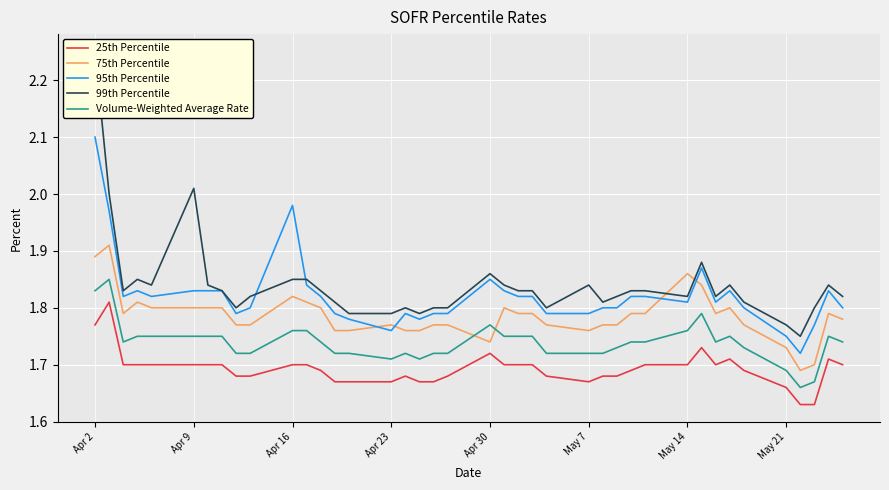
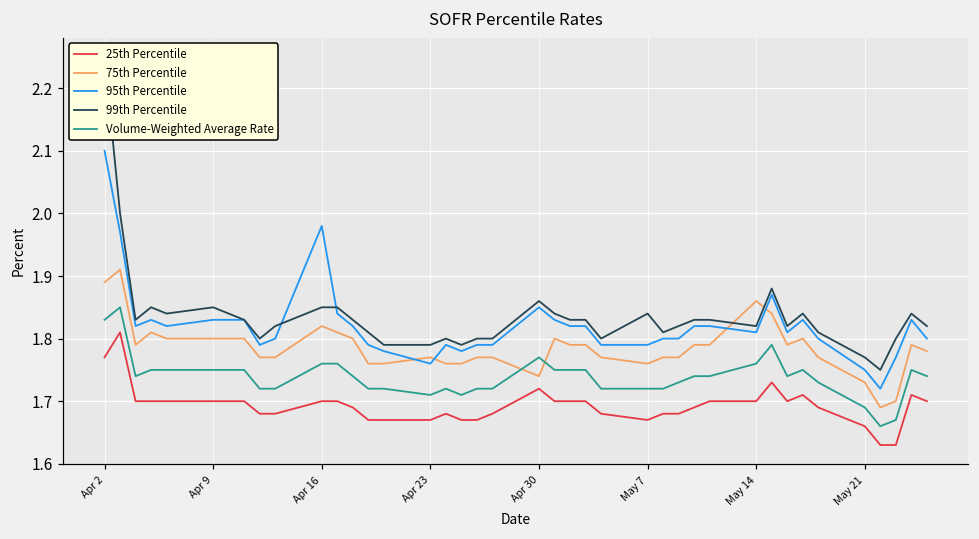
99th Percentile, Apr 9: 2.01 -> 1.85
